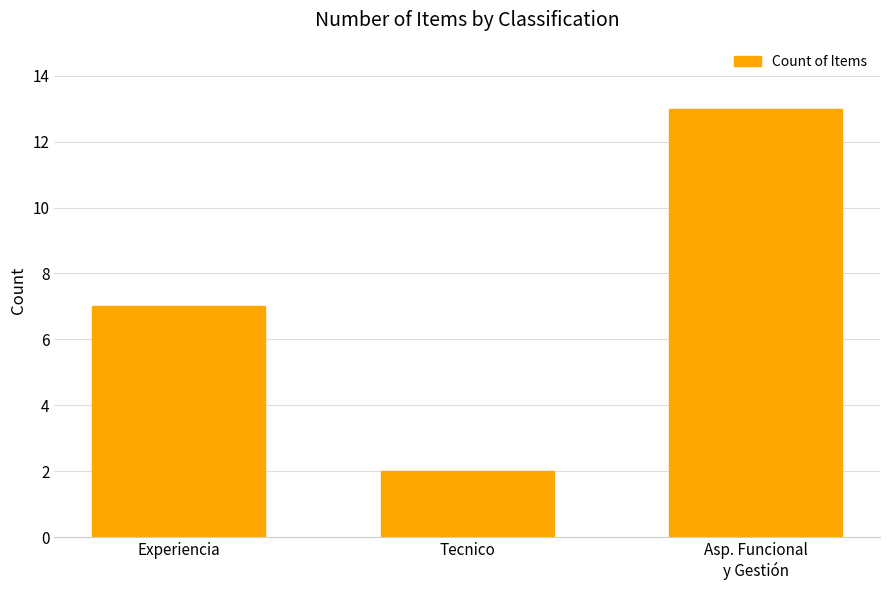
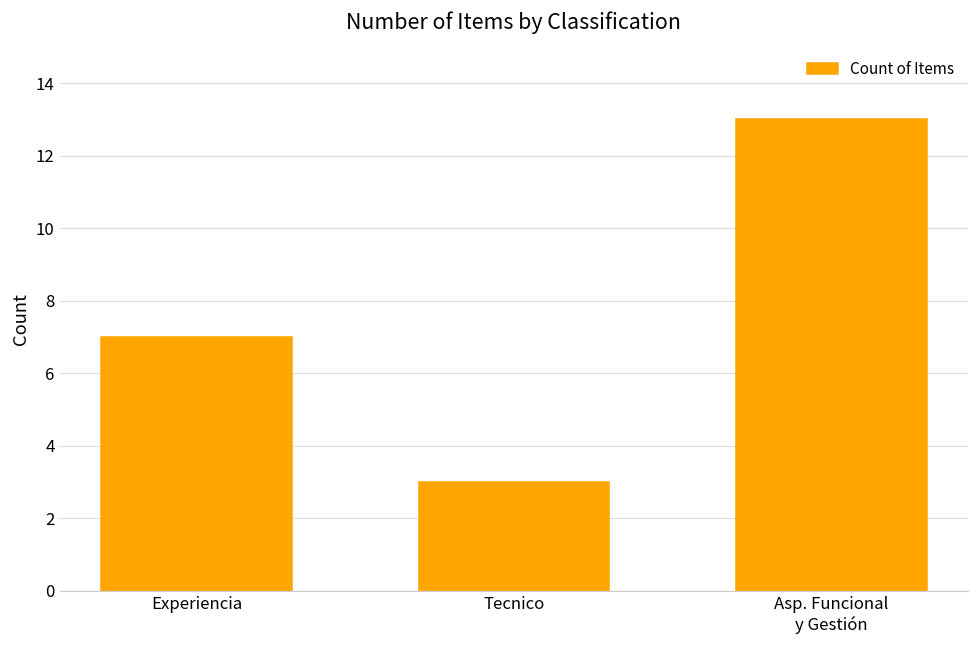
Tecnico: 2 -> 3
